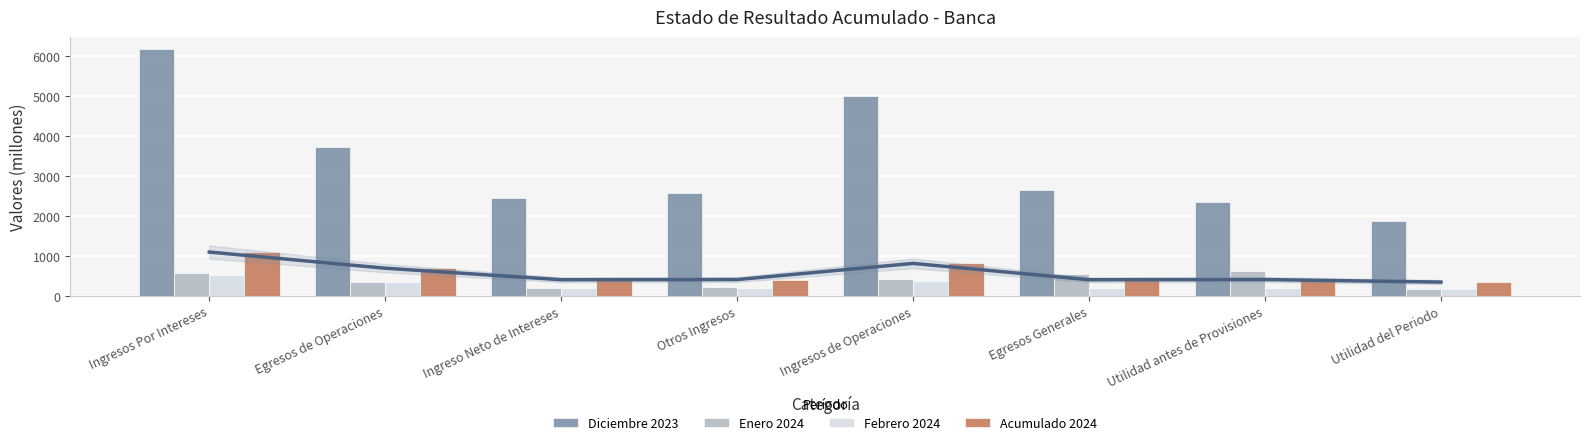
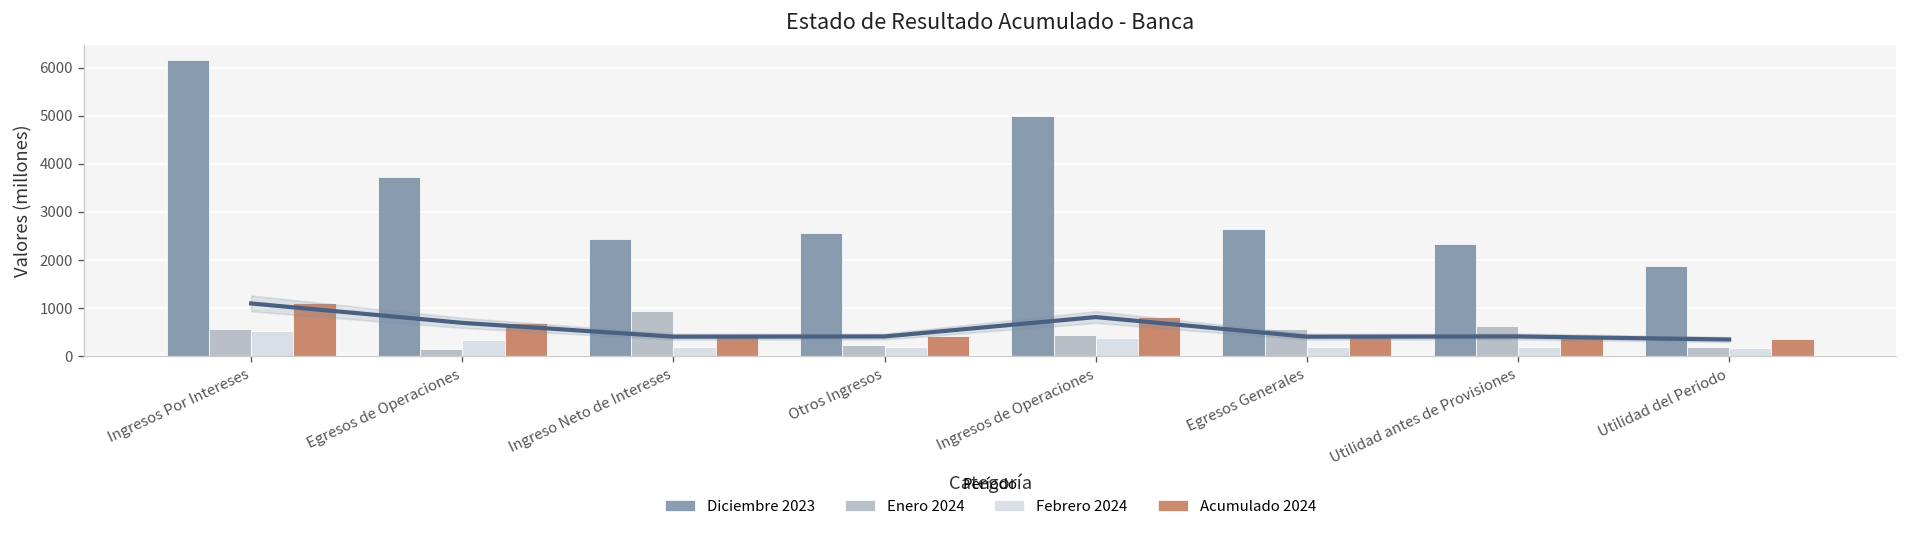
Enero 2024, Egresos de Operaciones: 400 -> 100
Enero 2024, Ingreso Neto de Intereses: 200 -> 900
